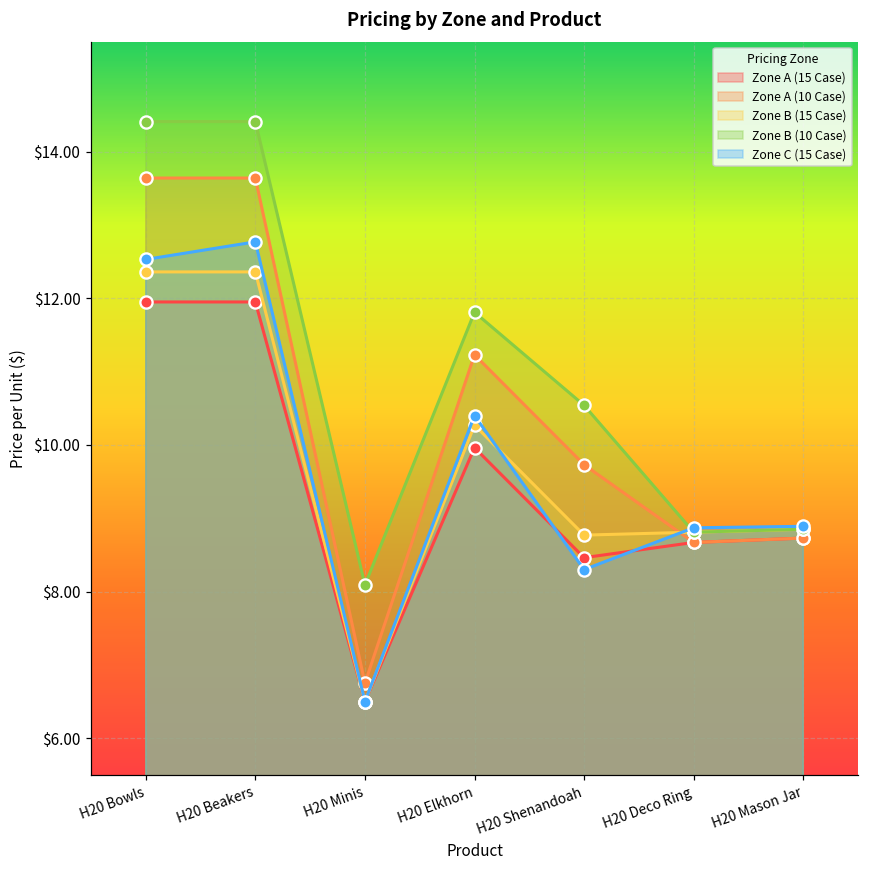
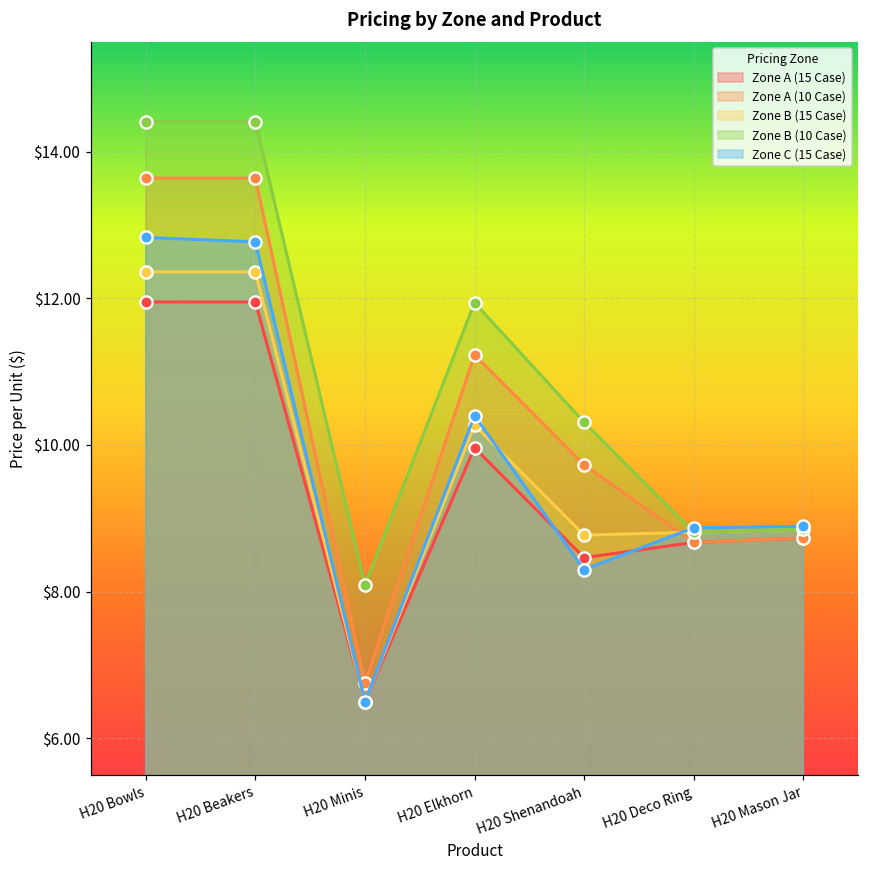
Zone C (15 Case), H20 Bowls: $12.5 -> $12.8
Zone B (10 Case), H20 Elkhorn: $11.8 -> $11.9
Zone B (10 Case), H20 Shenandoah: $10.5 -> $10.3
